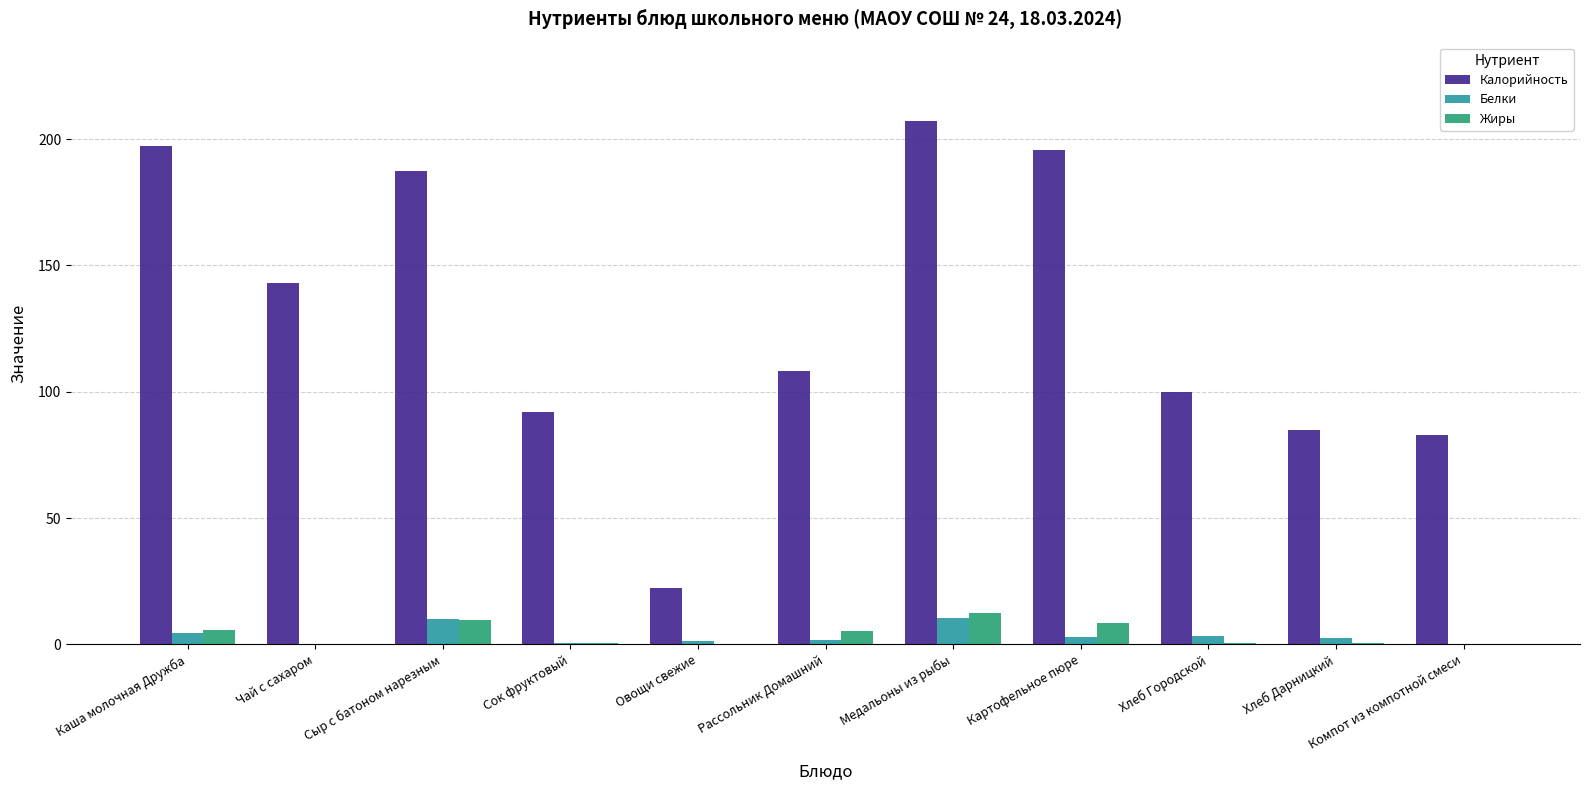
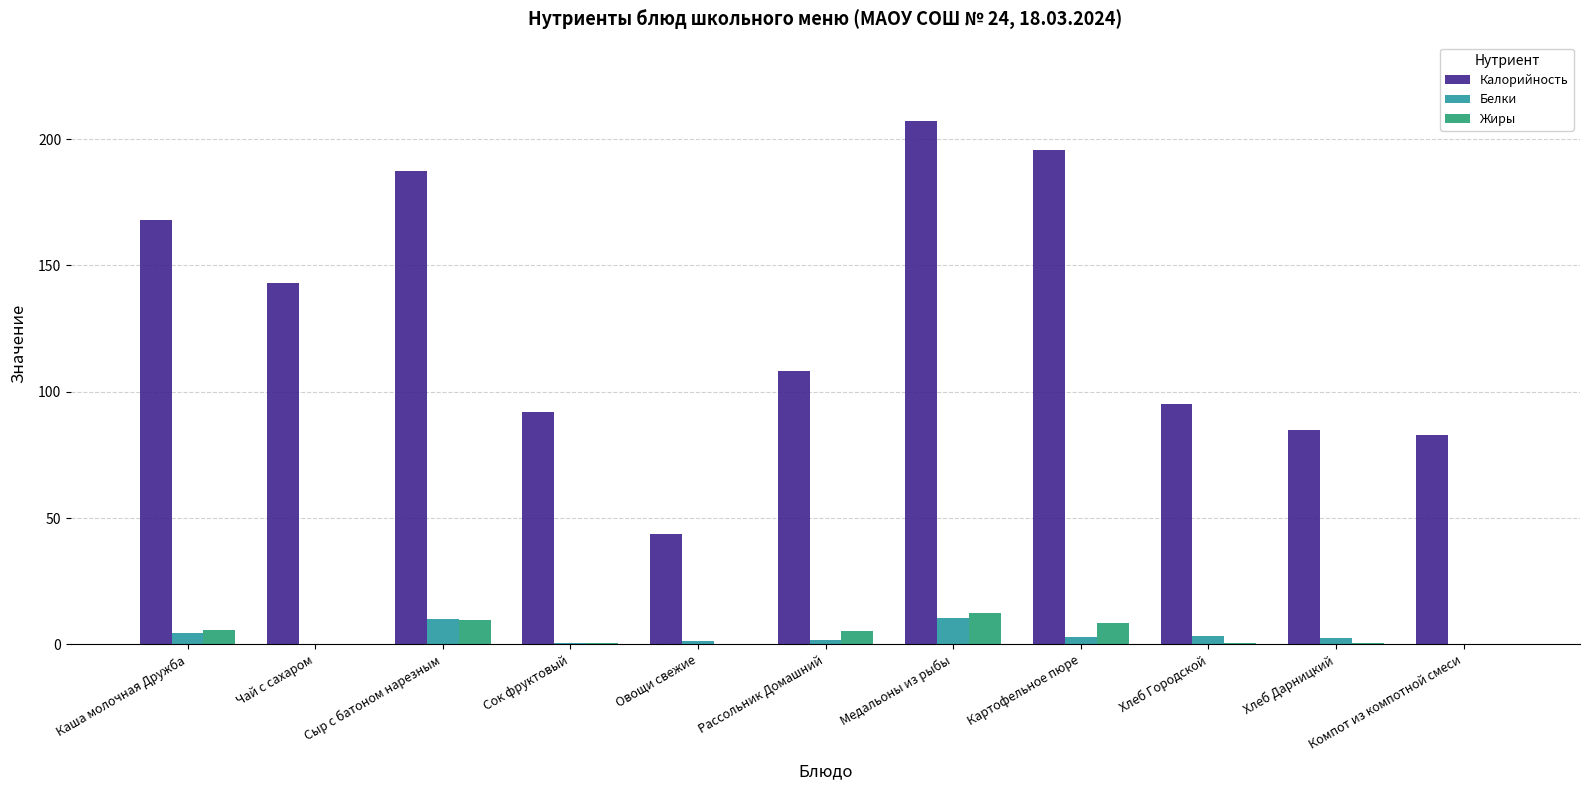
Калорийность, Каша молочная Дружба: 197 -> 168
Калорийность, Овощи свежие: 23 -> 44
Калорийность, Хлеб Городской: 100 -> 95
